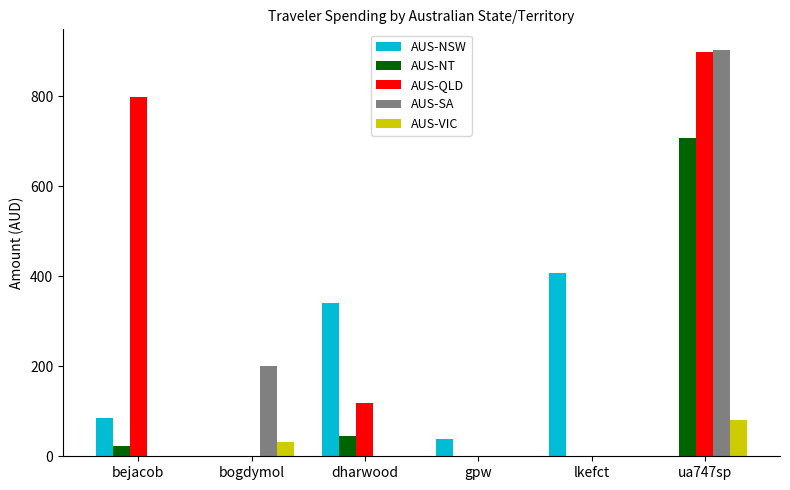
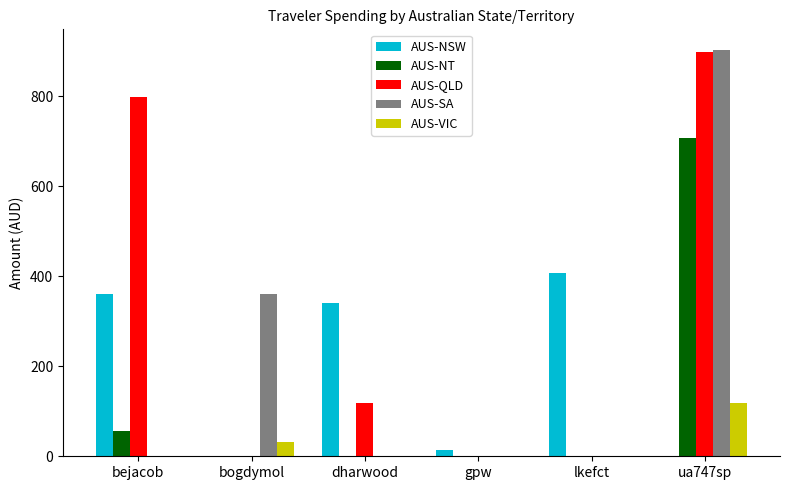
AUS-NSW, bejacob: 80 -> 360
AUS-NT, bejacob: 20 -> 60
AUS-SA, bogdymol: 200 -> 360
AUS-NT, dharwood: 50 -> 0
AUS-NSW, gpw: 40 -> 10
AUS-VIC, ua747sp: 80 -> 120
